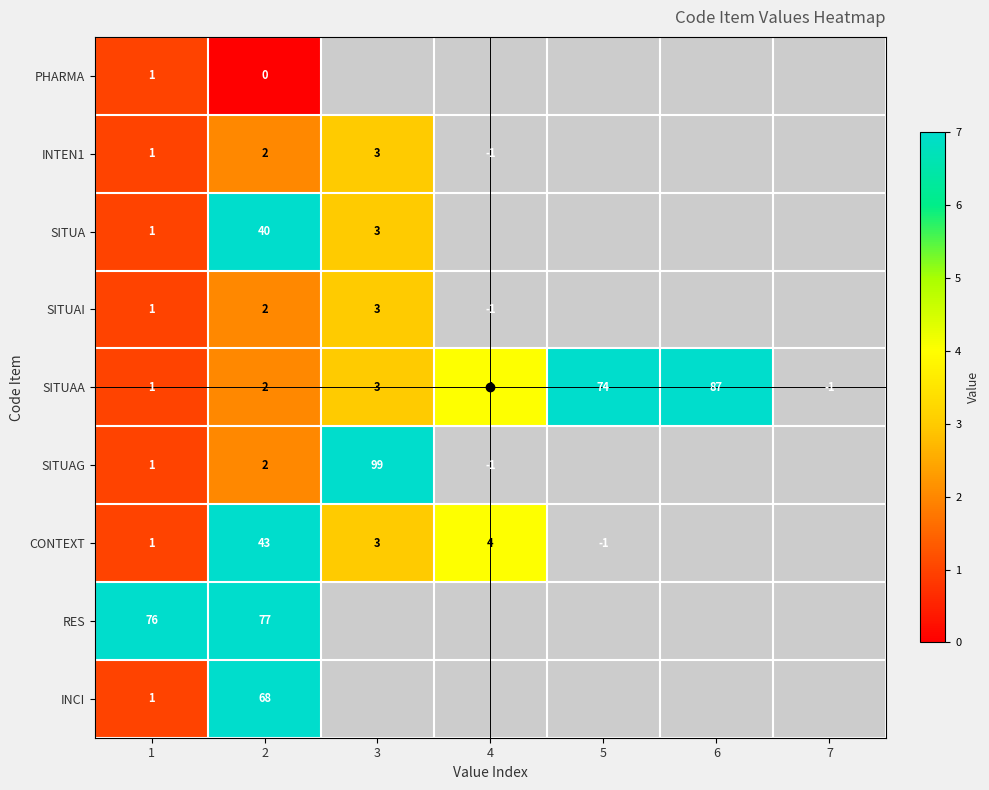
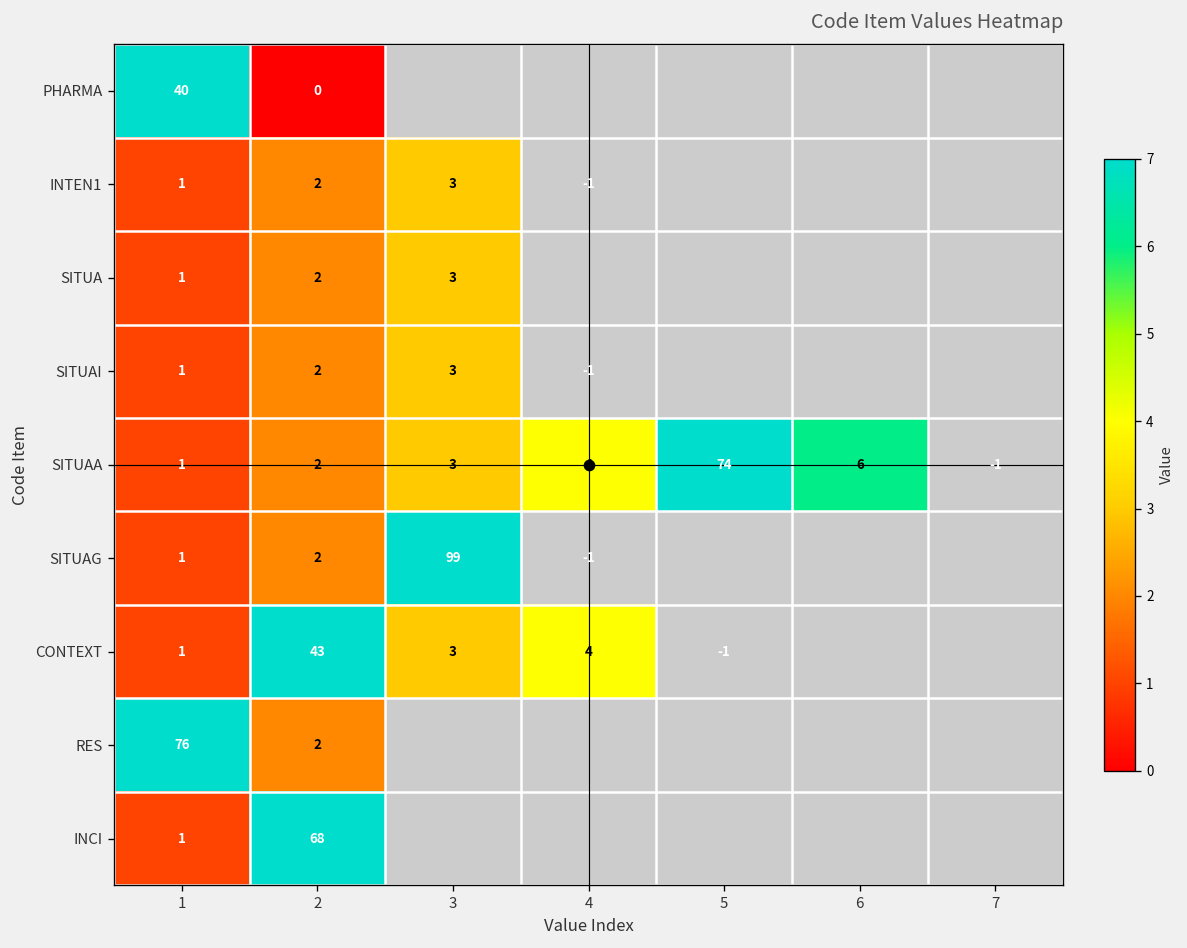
PHARMA, 1: 1 -> 40
SITUA, 2: 40 -> 2
SITUAA, 6: 87 -> 6
RES, 2: 77 -> 2
